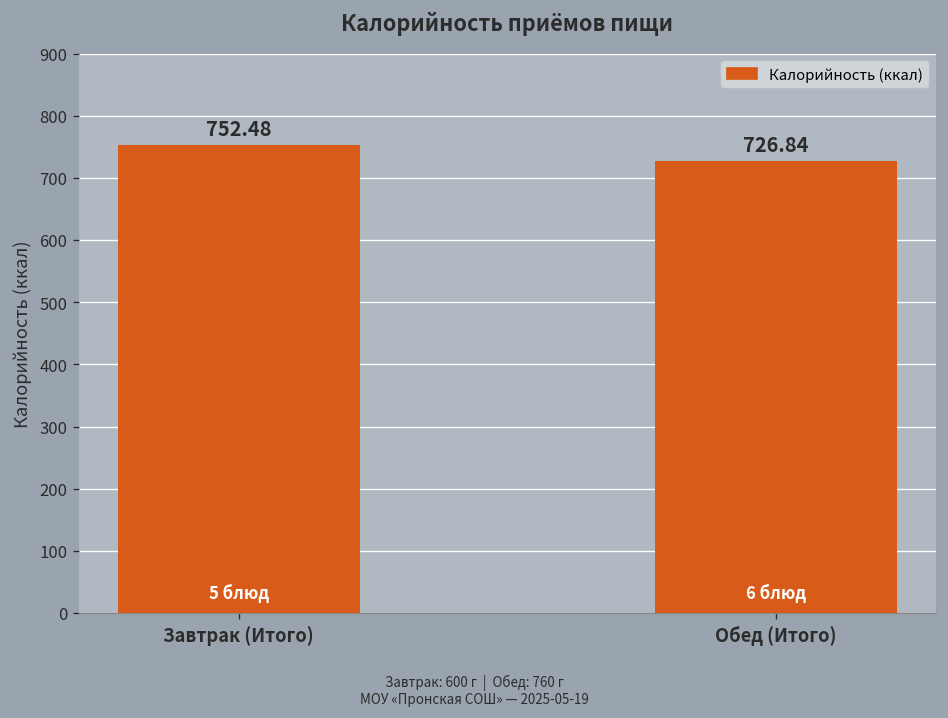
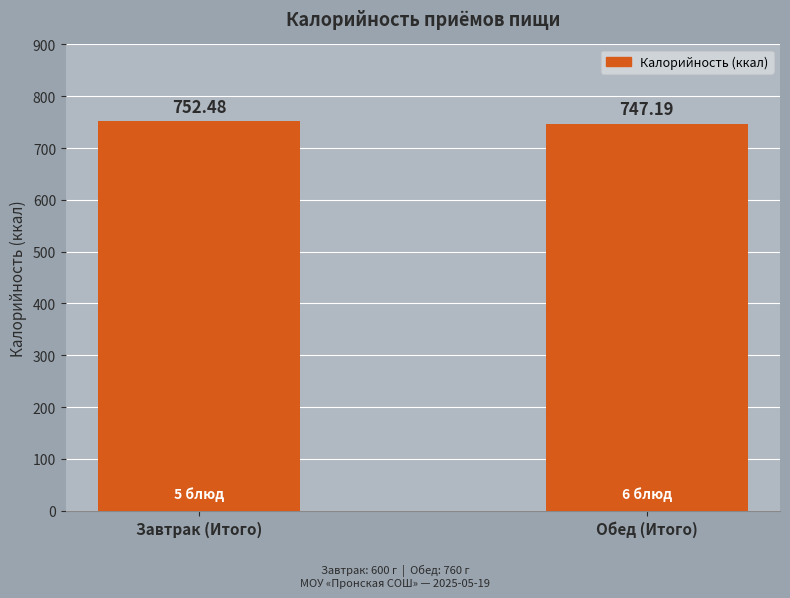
Обед (Итого): 726.84 -> 747.19
